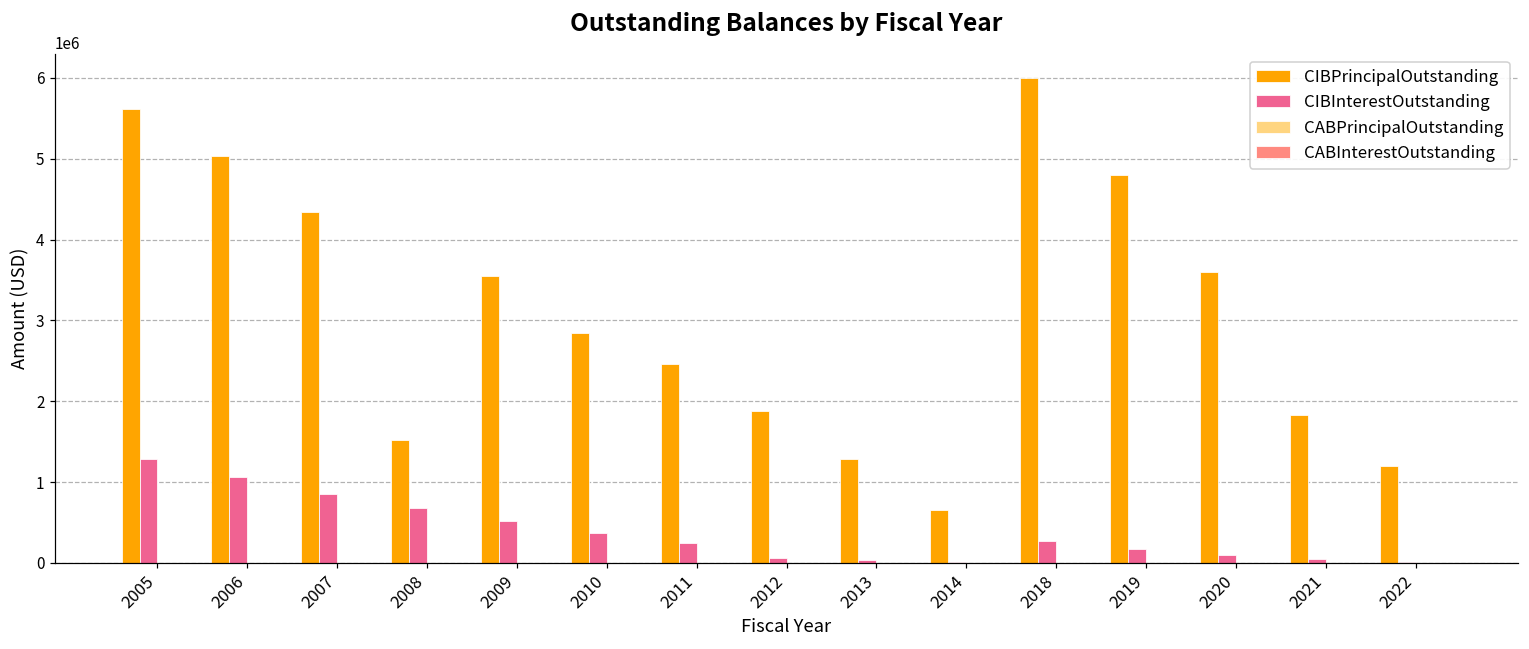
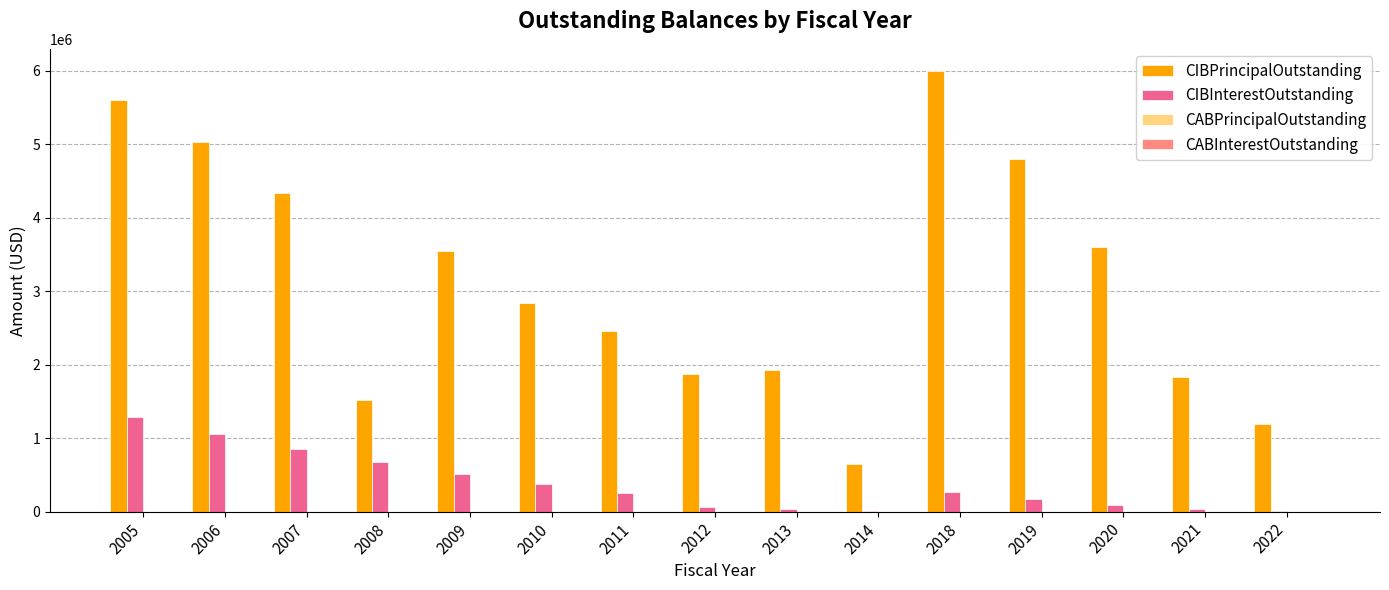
CIBPrincipalOutstanding, 2013: 1300000 -> 1900000
